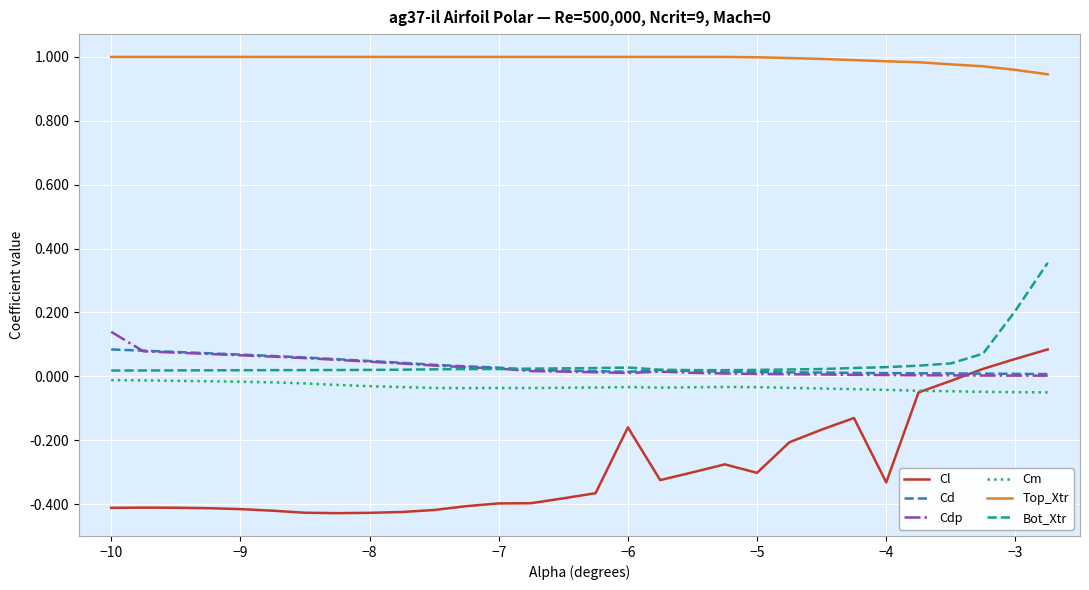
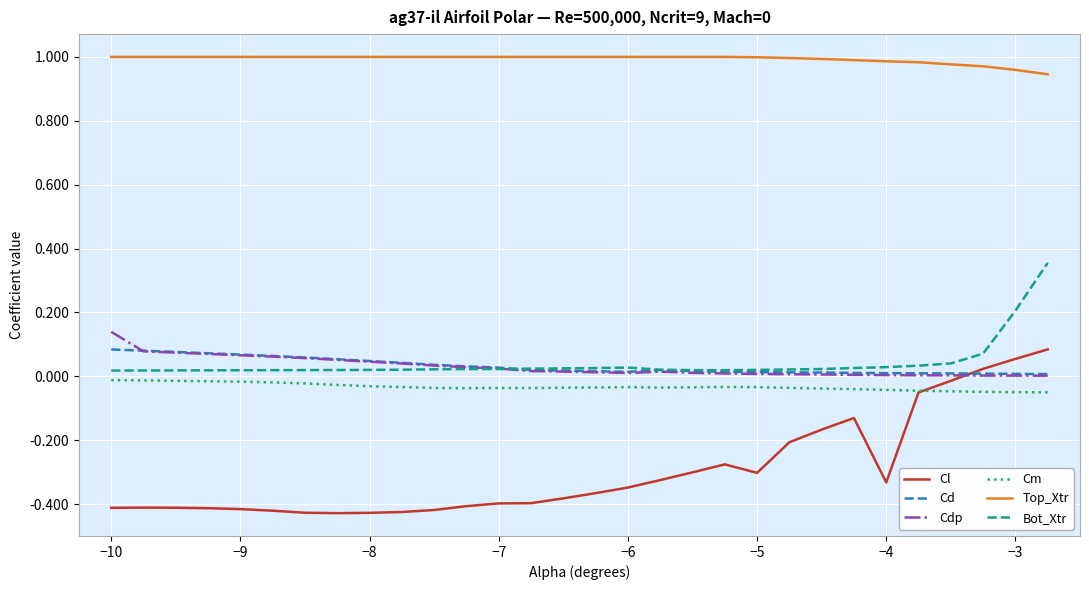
Cl, −6: -0.16 -> -0.35
